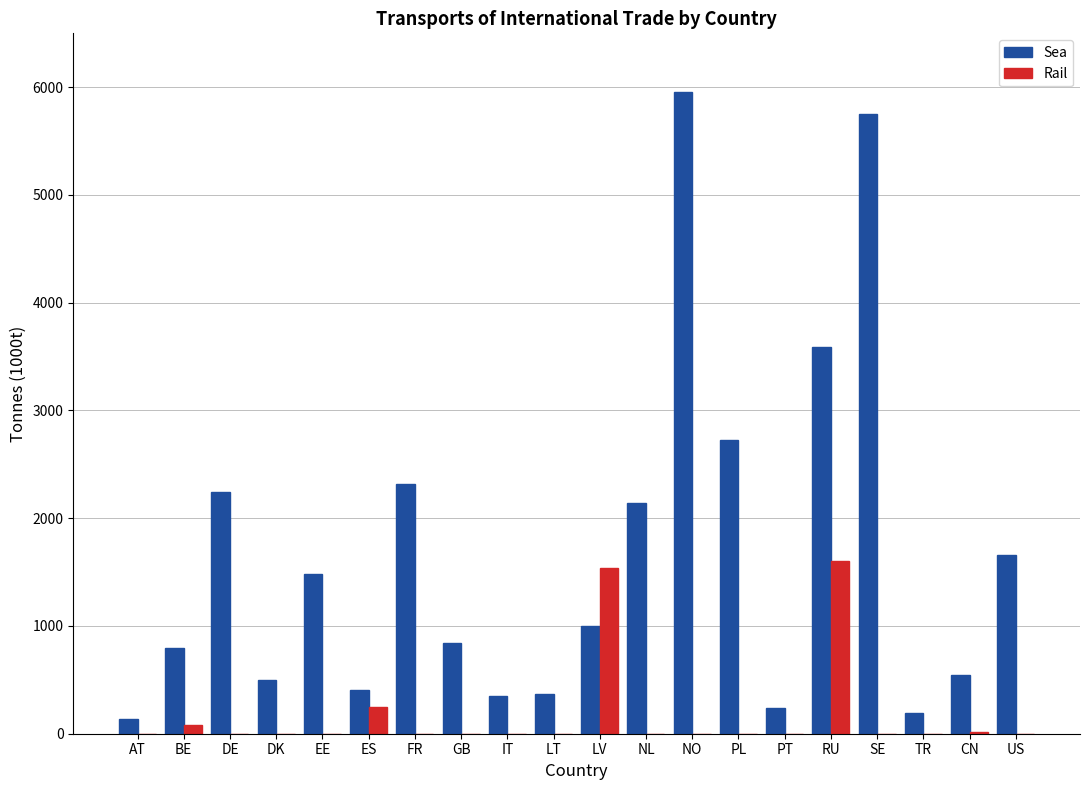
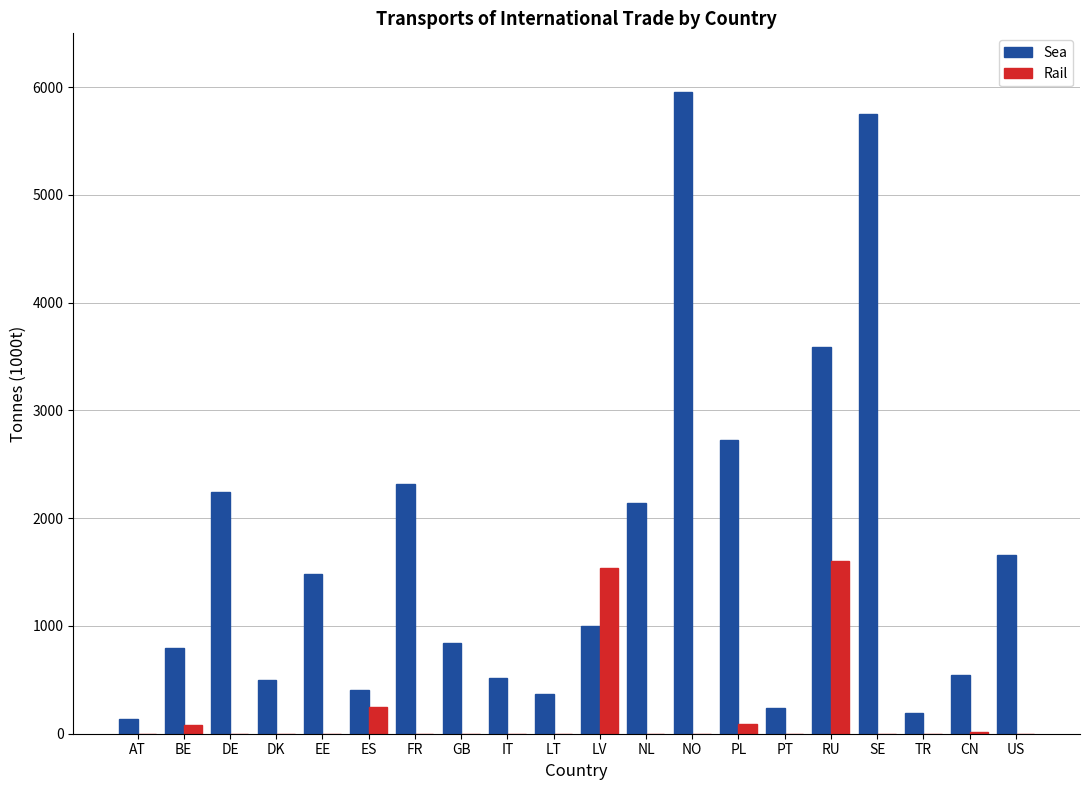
Sea, IT: 350 -> 520
Rail, PL: 0 -> 90
